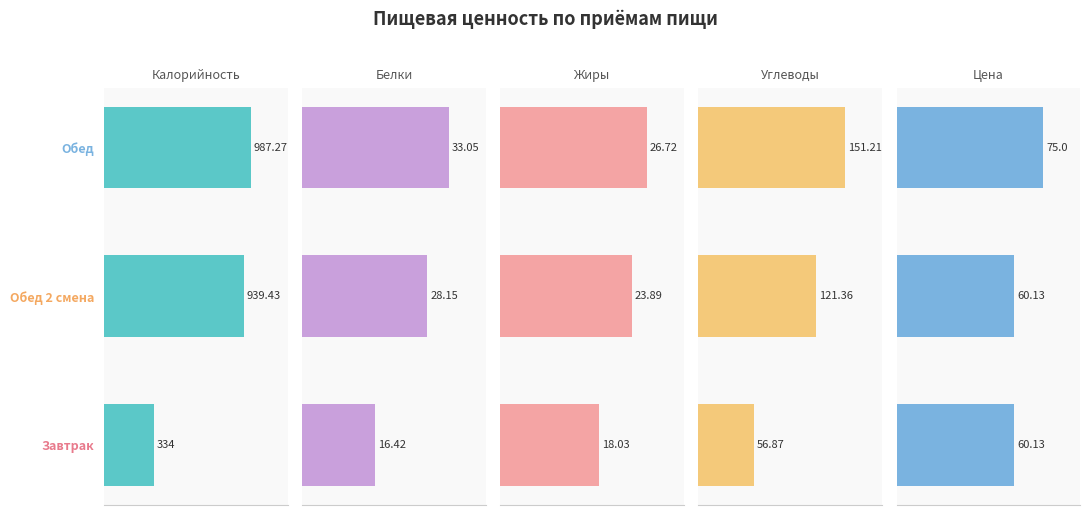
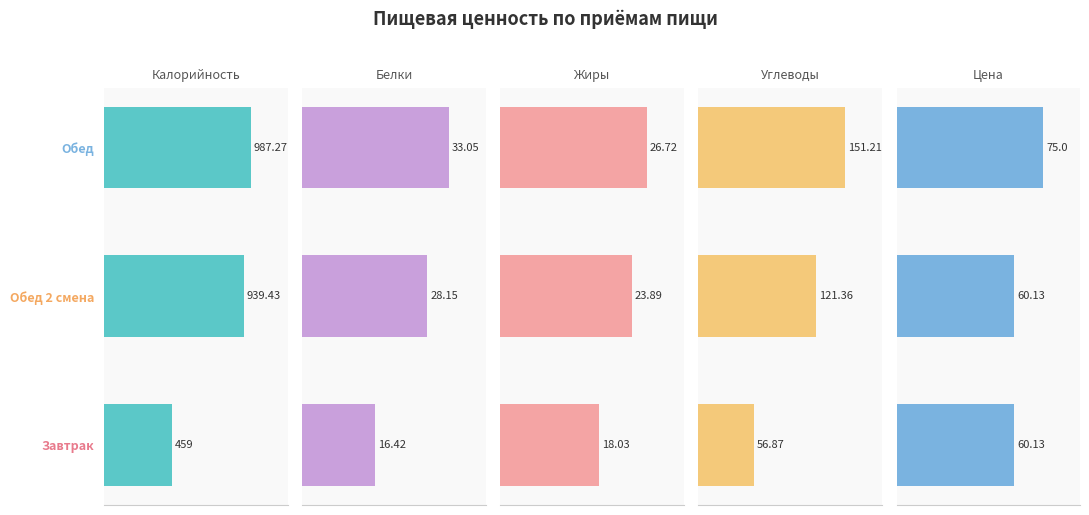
Калорийность, Завтрак: 334 -> 459
